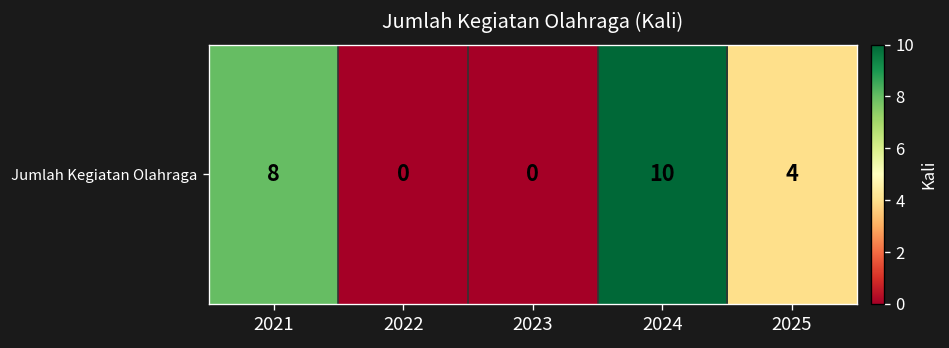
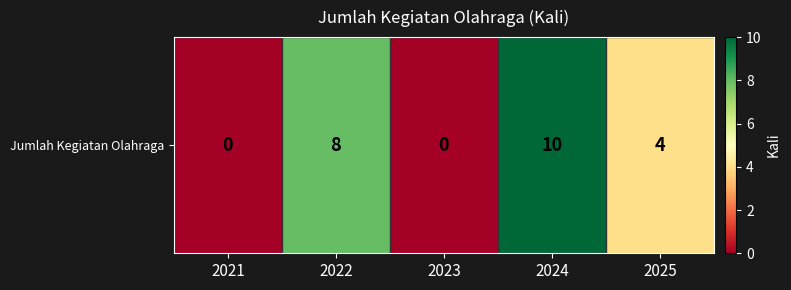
Jumlah Kegiatan Olahraga, 2021: 8 -> 0
Jumlah Kegiatan Olahraga, 2022: 0 -> 8
